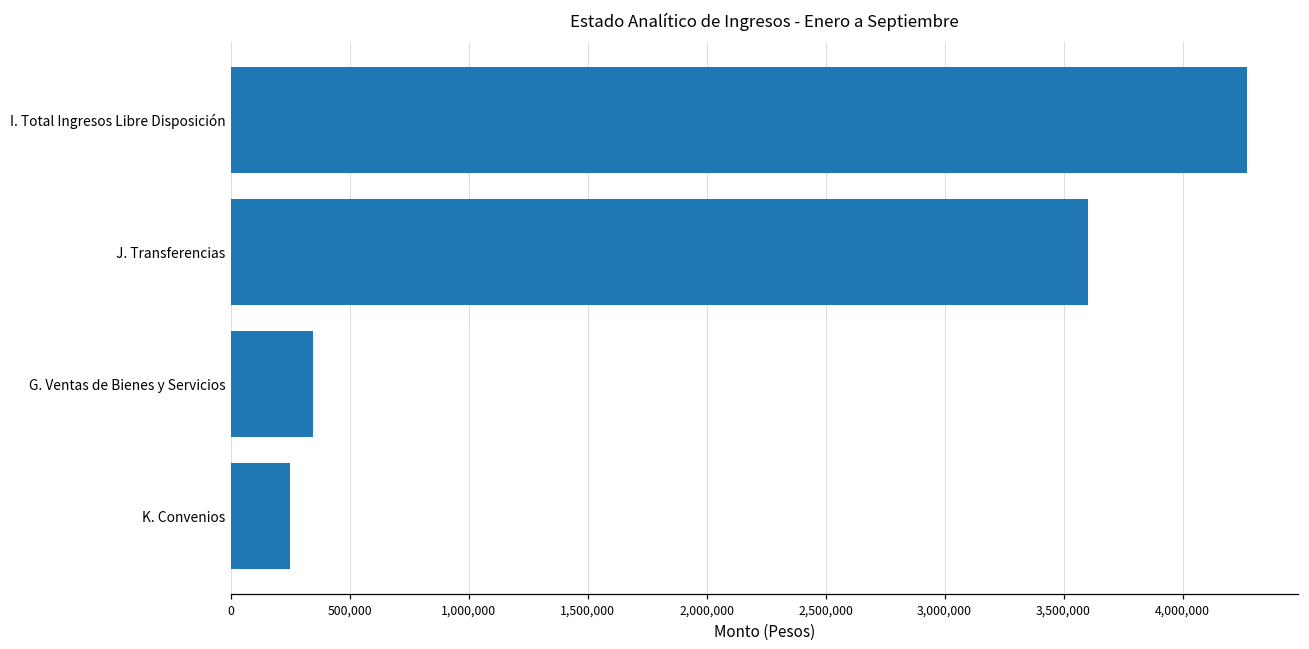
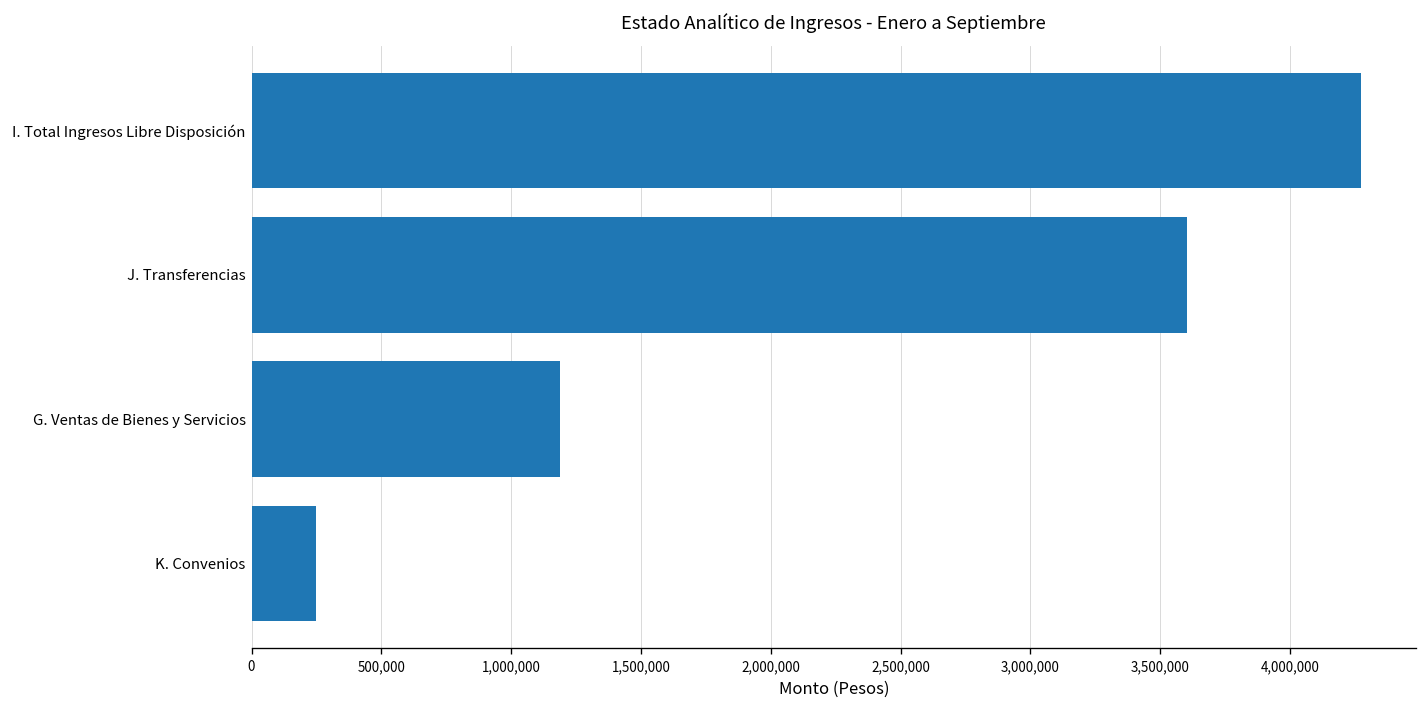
G. Ventas de Bienes y Servicios: 350,000 -> 1,190,000
